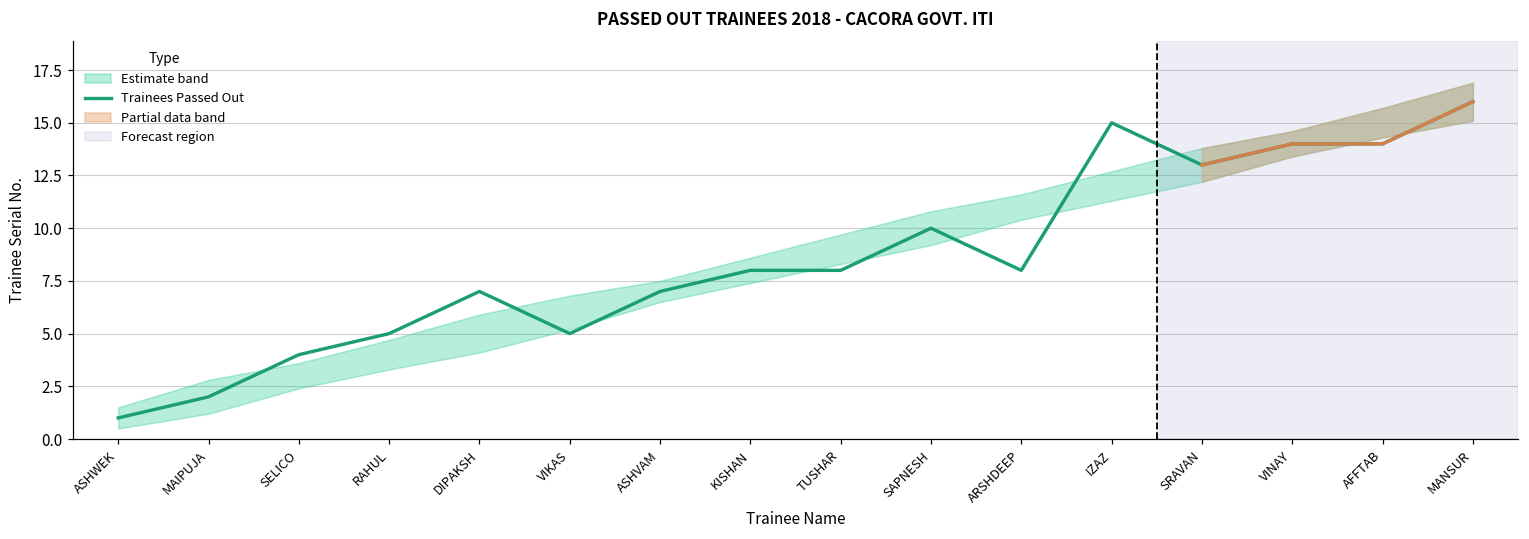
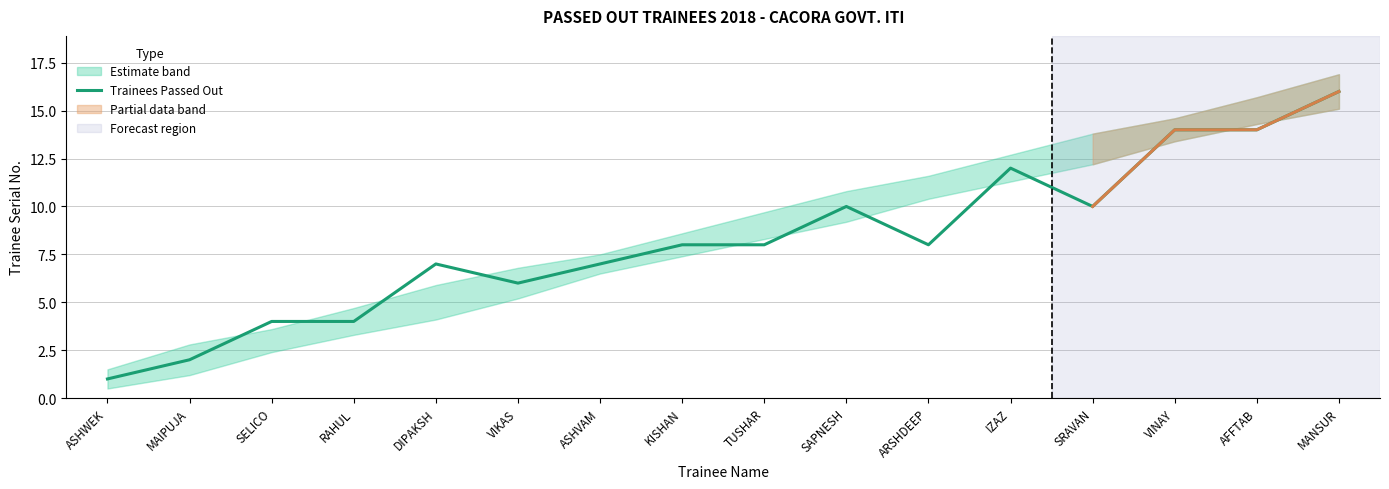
Trainees Passed Out, RAHUL: 5 -> 4
Trainees Passed Out, VIKAS: 5 -> 6
Trainees Passed Out, IZAZ: 15 -> 12
Trainees Passed Out, SRAVAN: 13 -> 10
